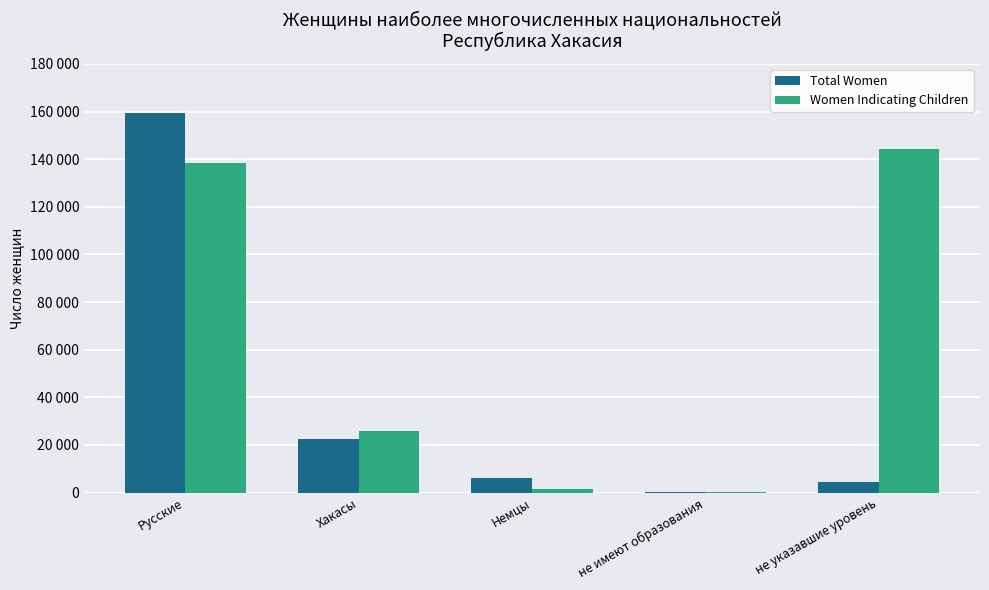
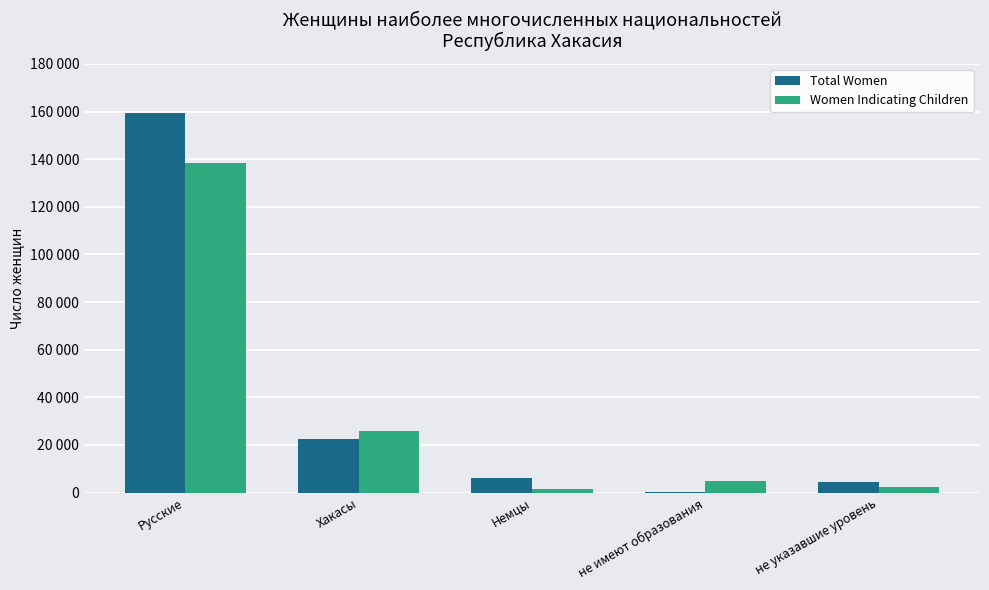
Women Indicating Children, не имеют образования: 0 -> 5000
Women Indicating Children, не указавшие уровень: 144000 -> 2000
